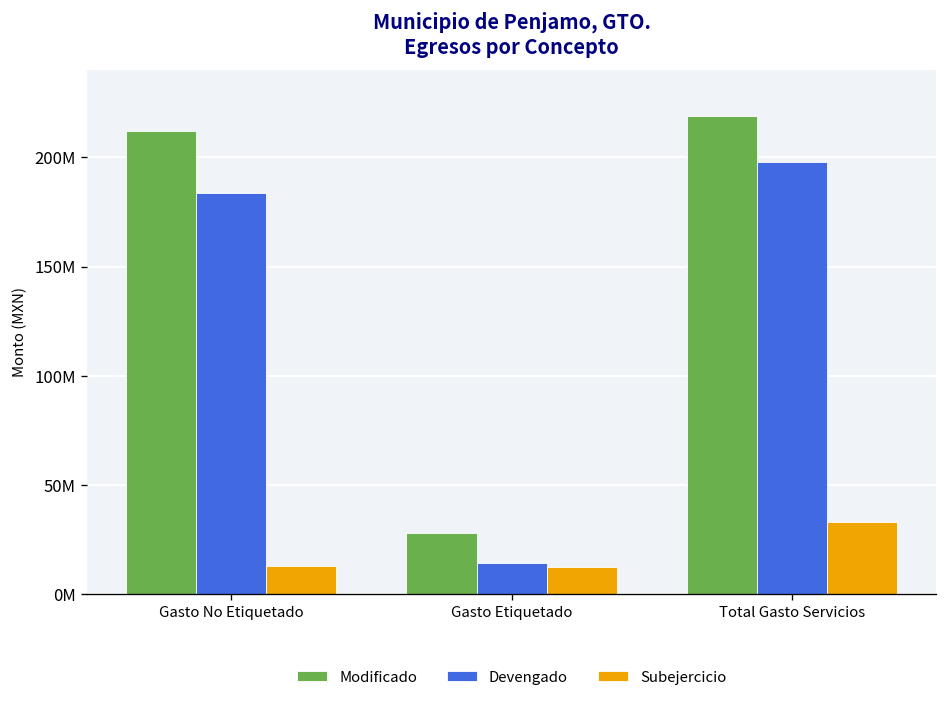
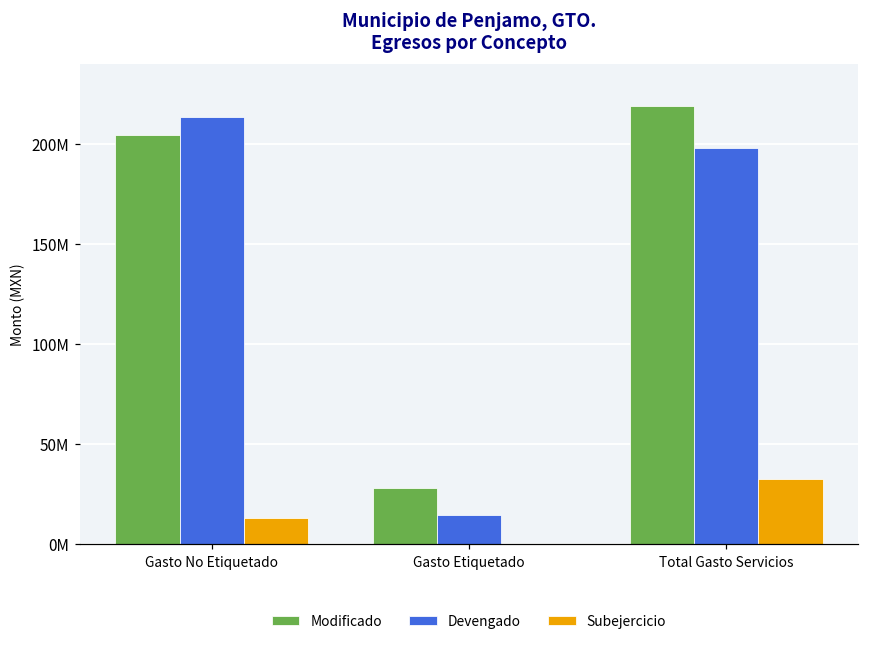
Modificado, Gasto No Etiquetado: 212000000 -> 205000000
Devengado, Gasto No Etiquetado: 184000000 -> 213000000
Subejercicio, Gasto Etiquetado: 12000000 -> 0
